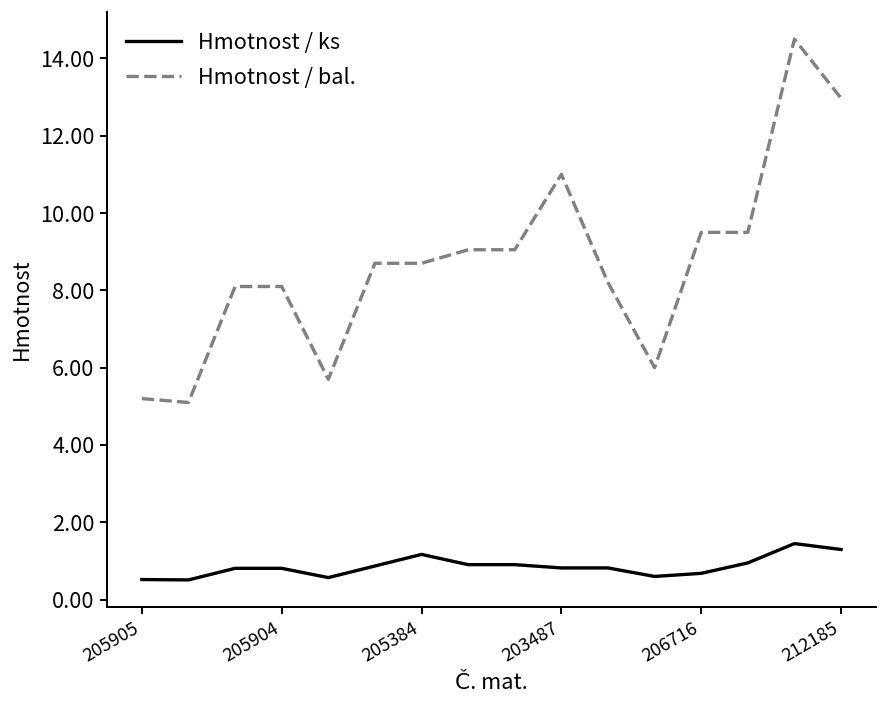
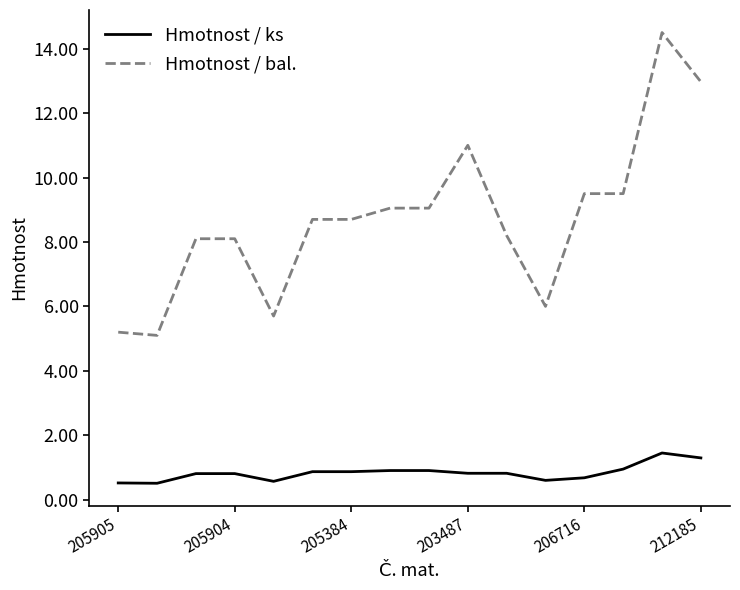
Hmotnost / ks, 205384: 1.2 -> 0.9
